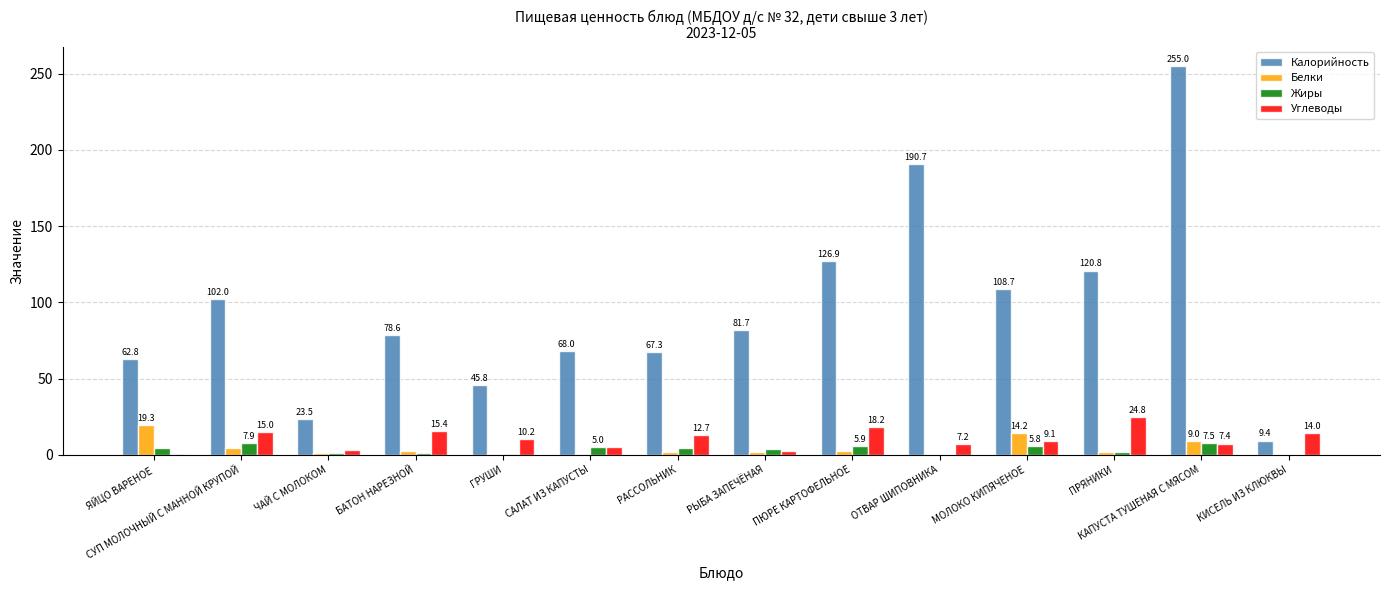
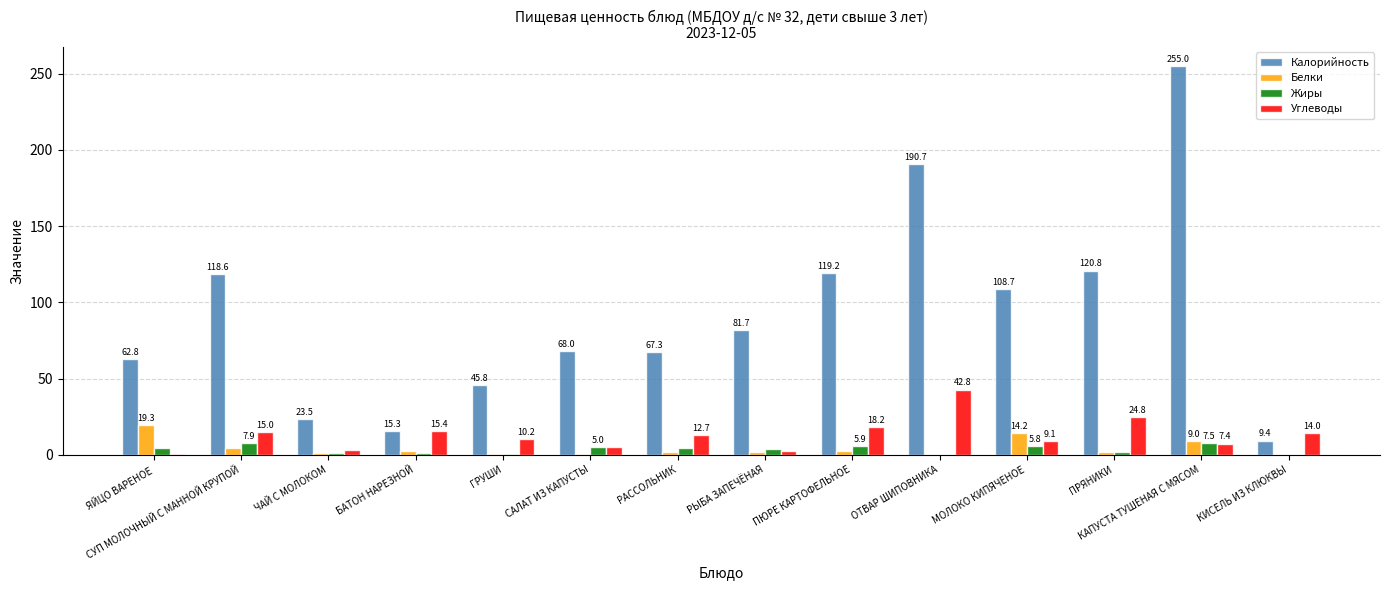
Калорийность, СУП МОЛОЧНЫЙ С МАННОЙ КРУПОЙ: 102.0 -> 118.6
Калорийность, БАТОН НАРЕЗНОЙ: 78.6 -> 15.3
Калорийность, ПЮРЕ КАРТОФЕЛЬНОЕ: 126.9 -> 119.2
Углеводы, ОТВАР ШИПОВНИКА: 7.2 -> 42.8
